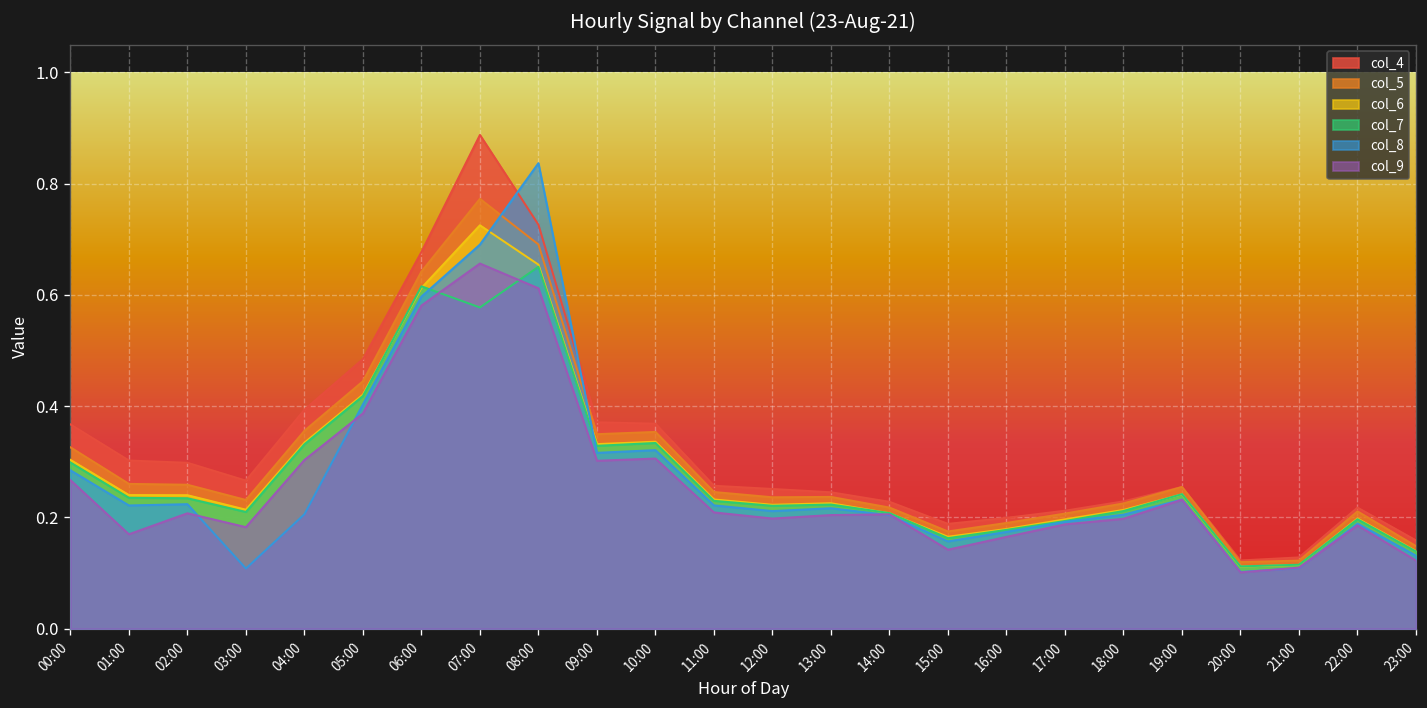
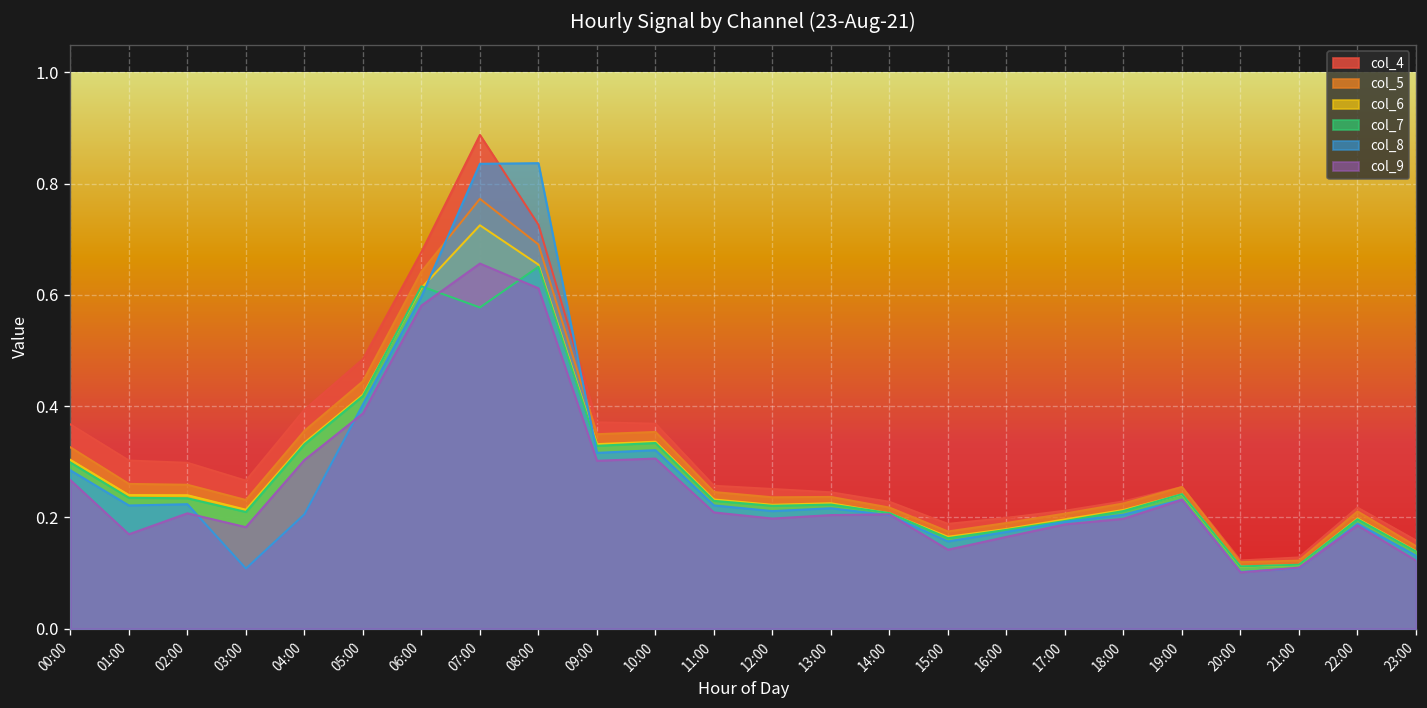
col_8, 07:00: 0.69 -> 0.84
